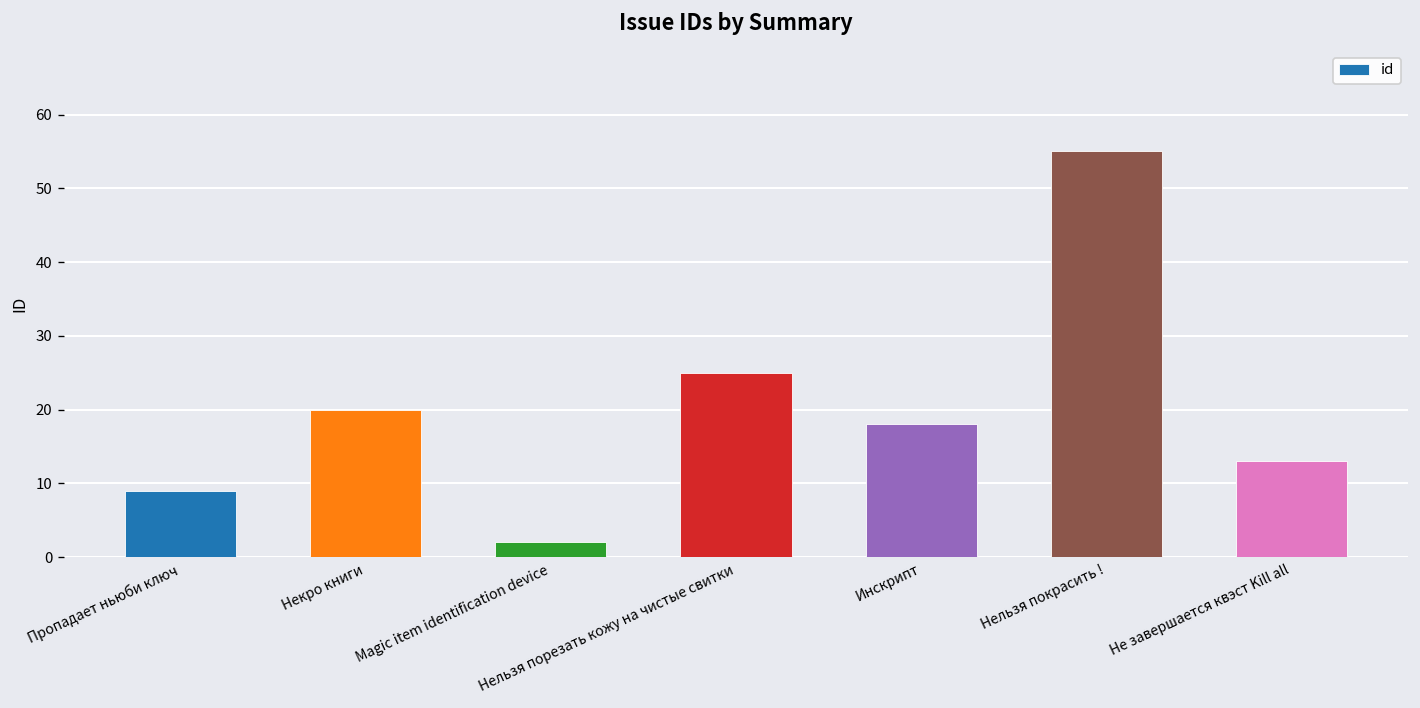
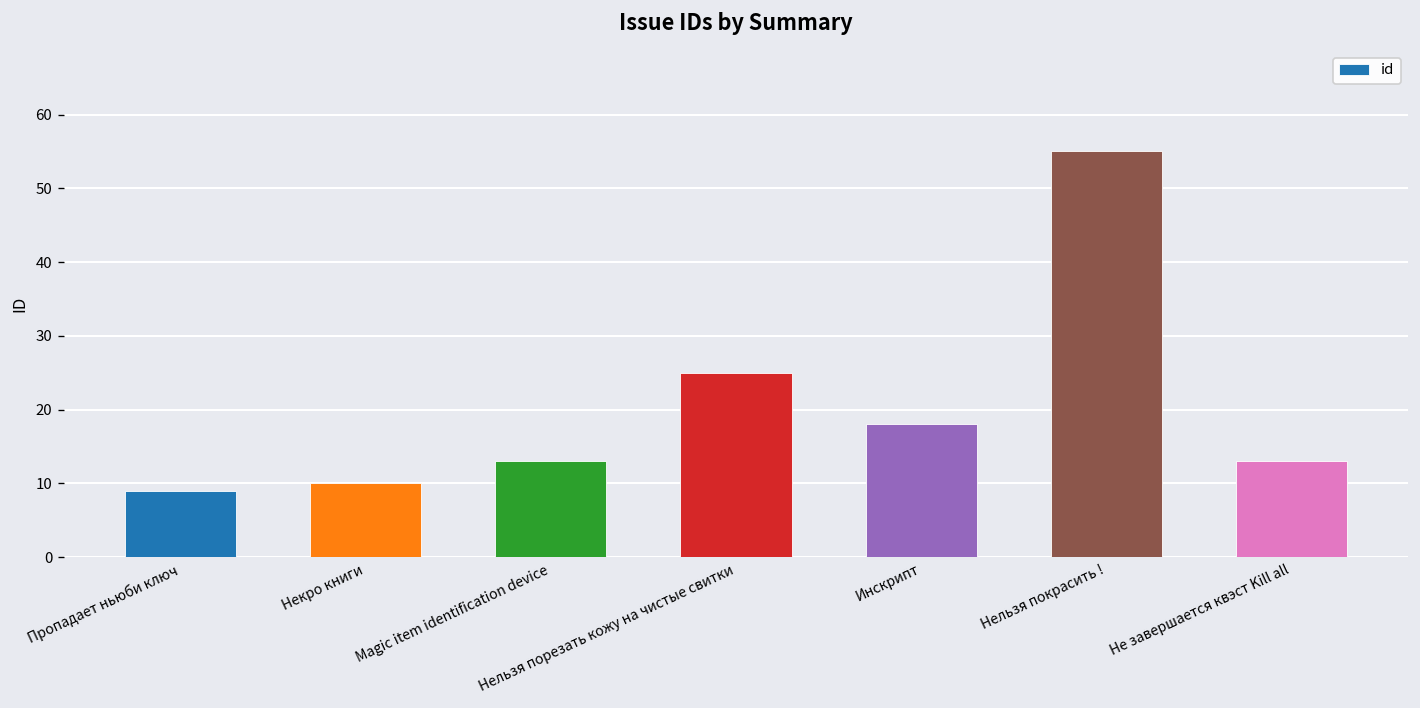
Некро книги: 20 -> 10
Magic item identification device: 2 -> 13
